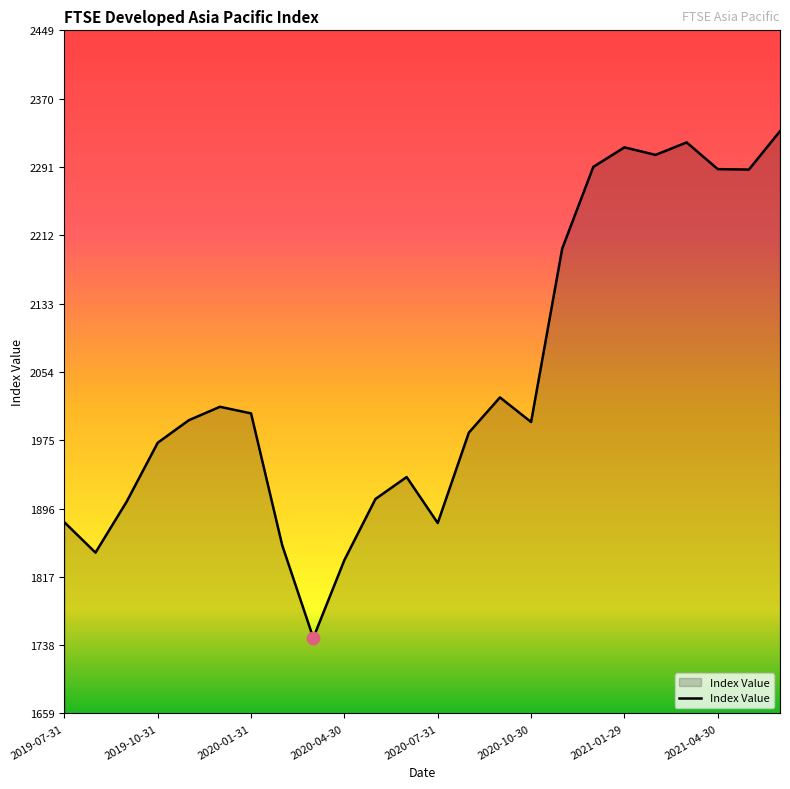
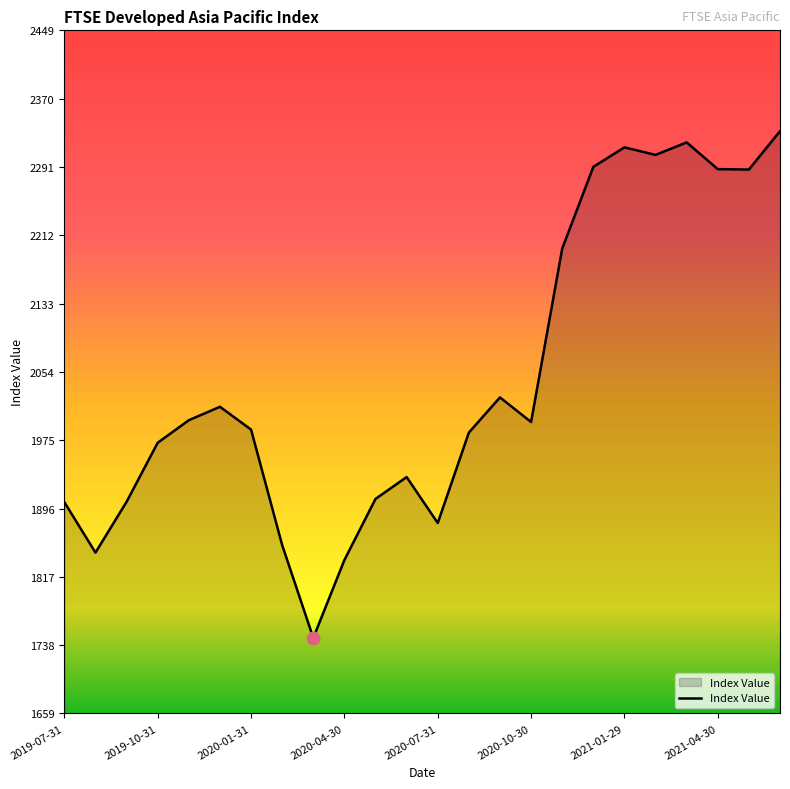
Index Value, 2019-07-31: 1880 -> 1900
Index Value, 2020-01-31: 2010 -> 1990
